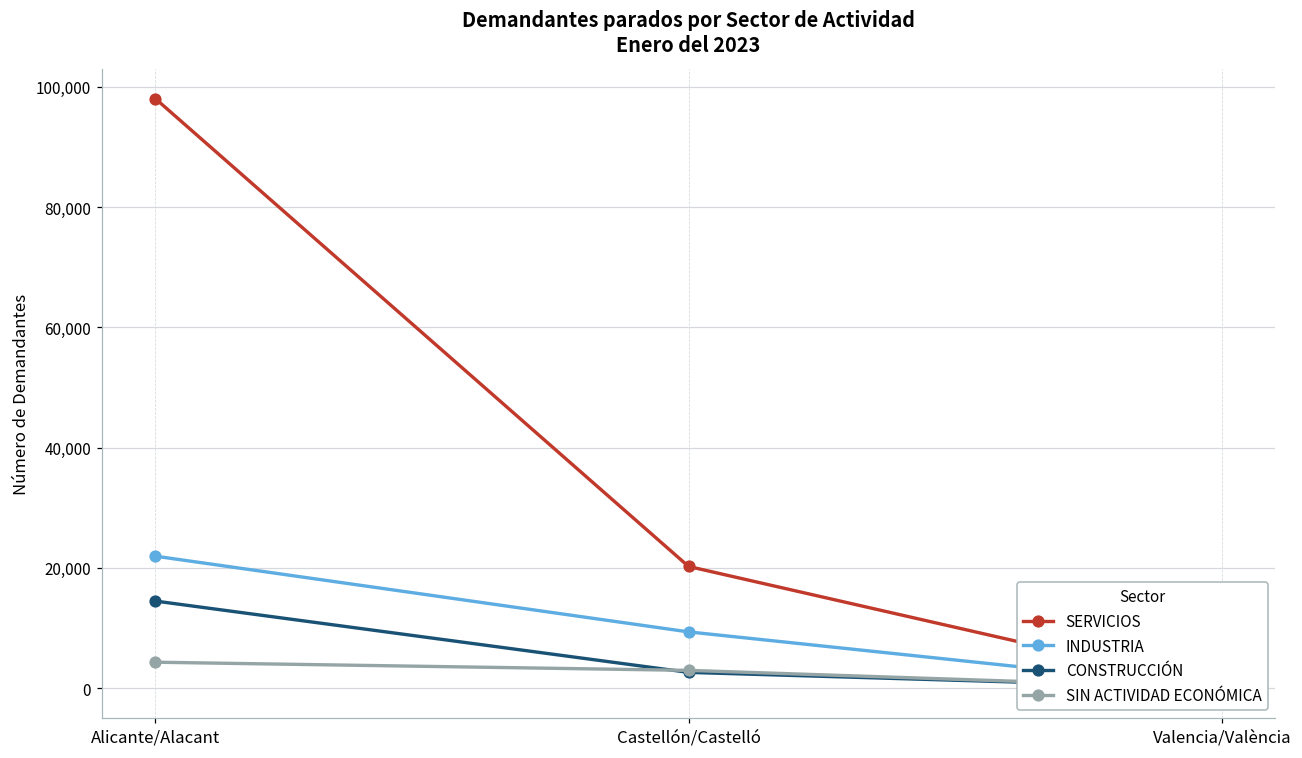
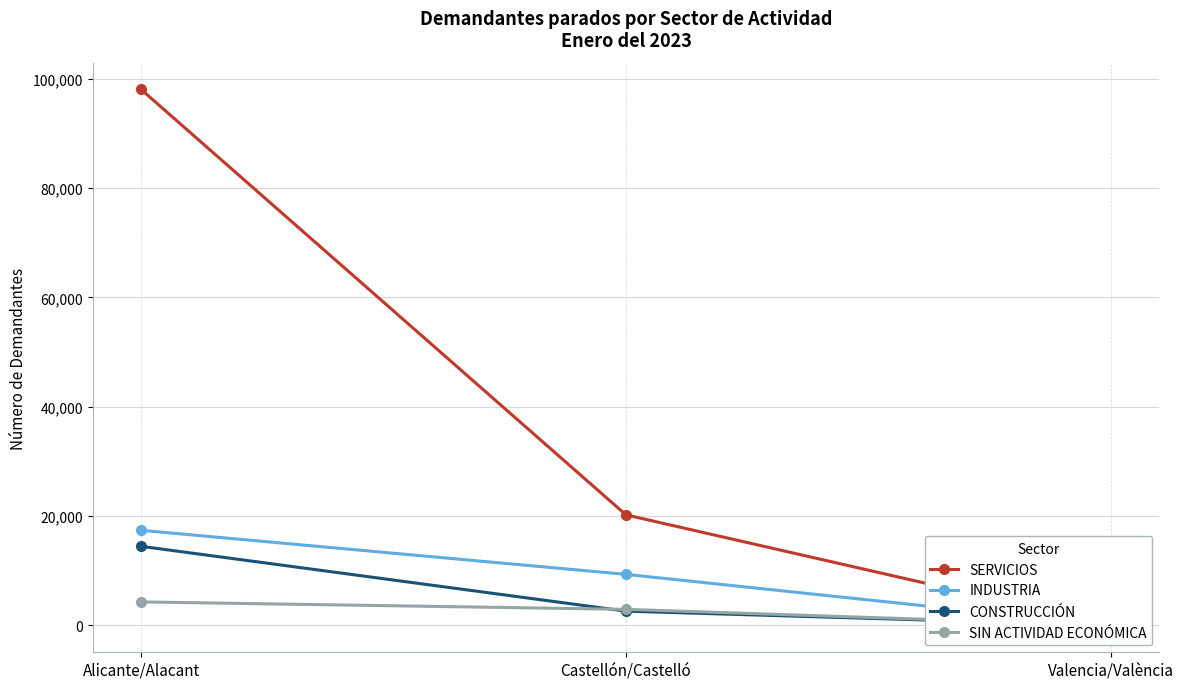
INDUSTRIA, Alicante/Alacant: 22,000 -> 17,000
